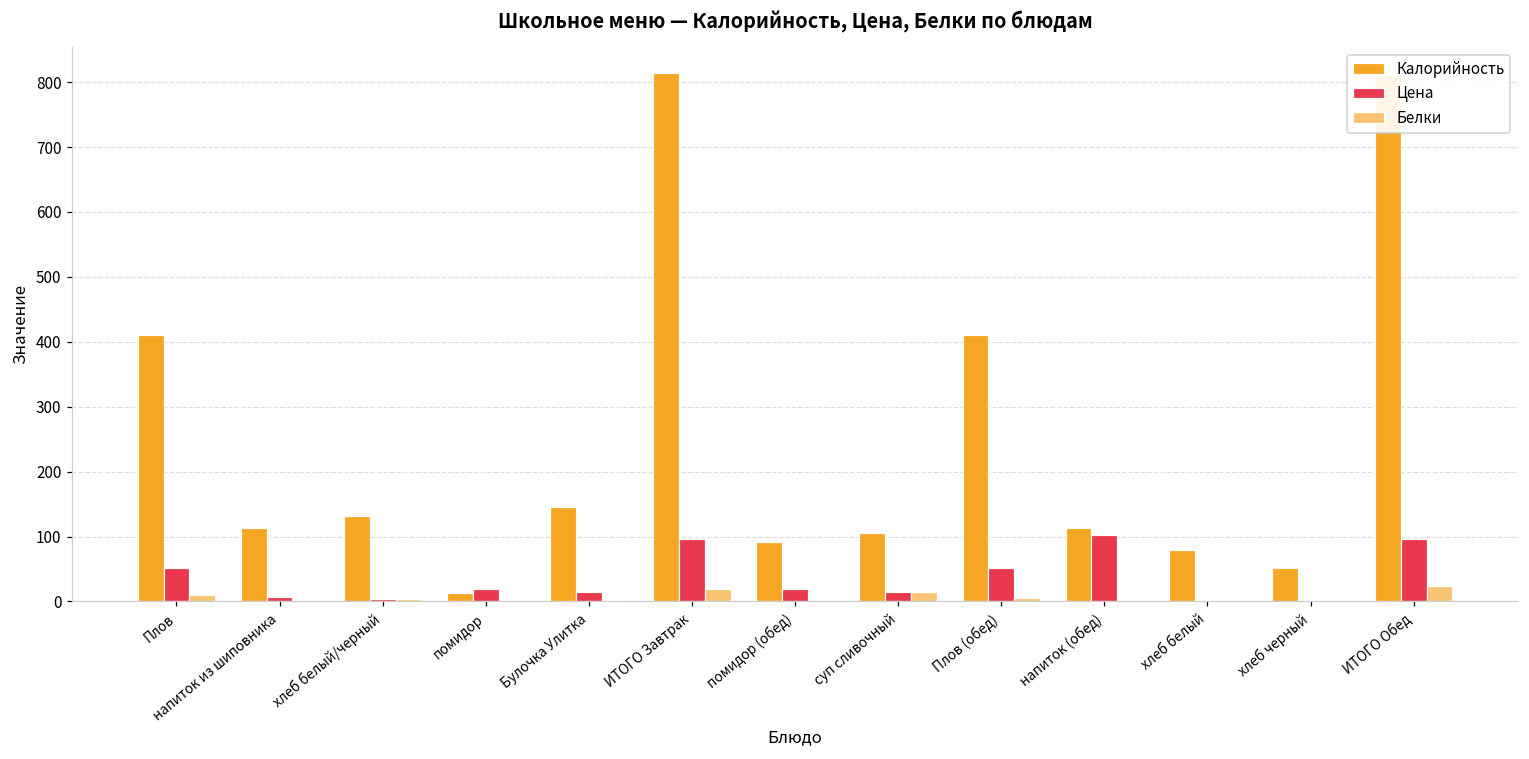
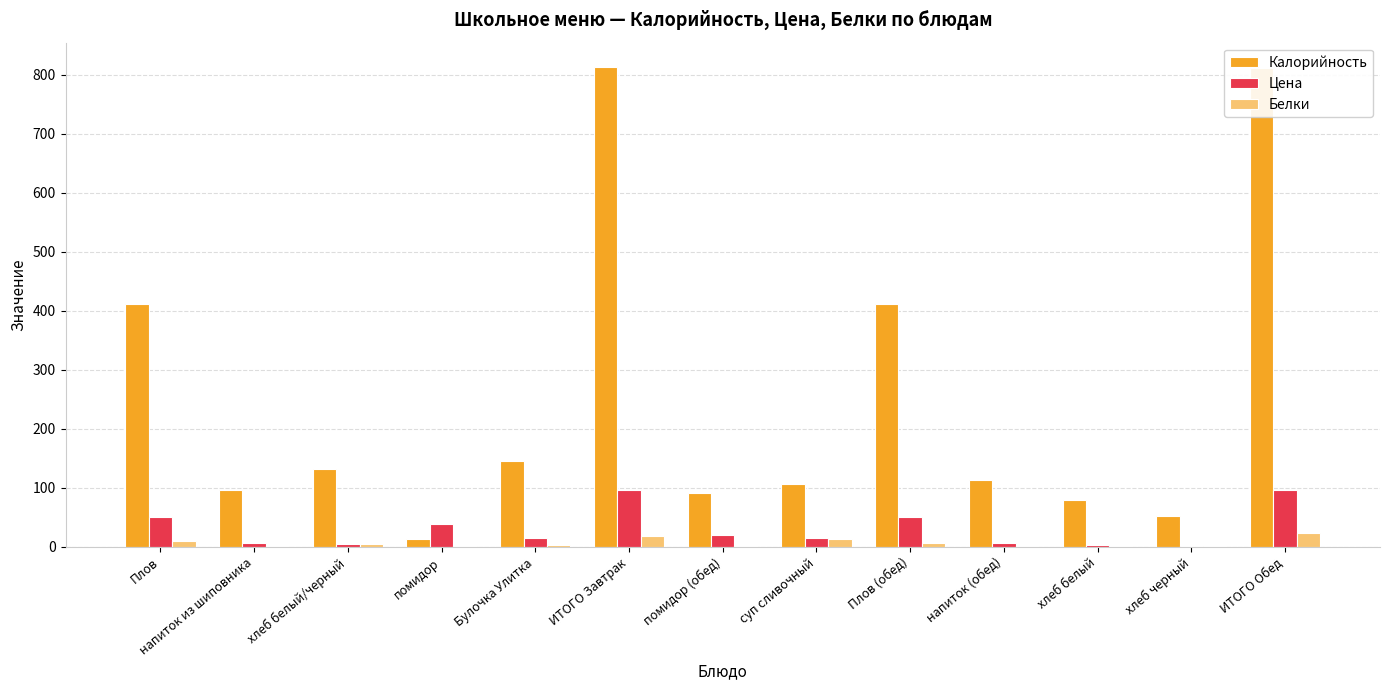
Калорийность, напиток из шиповника: 110 -> 100
Цена, помидор: 20 -> 40
Цена, напиток (обед): 100 -> 10
